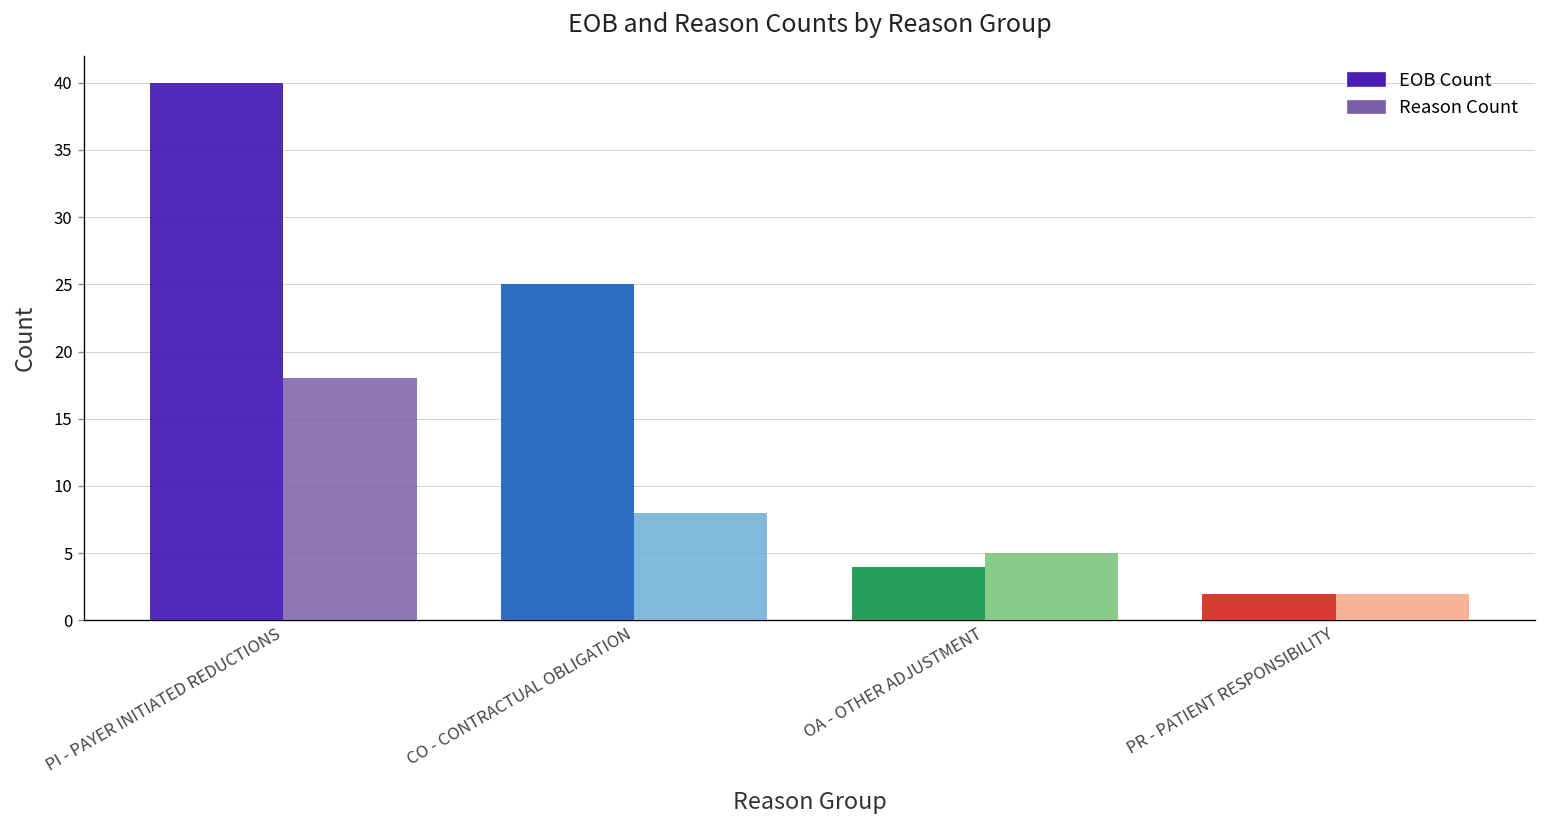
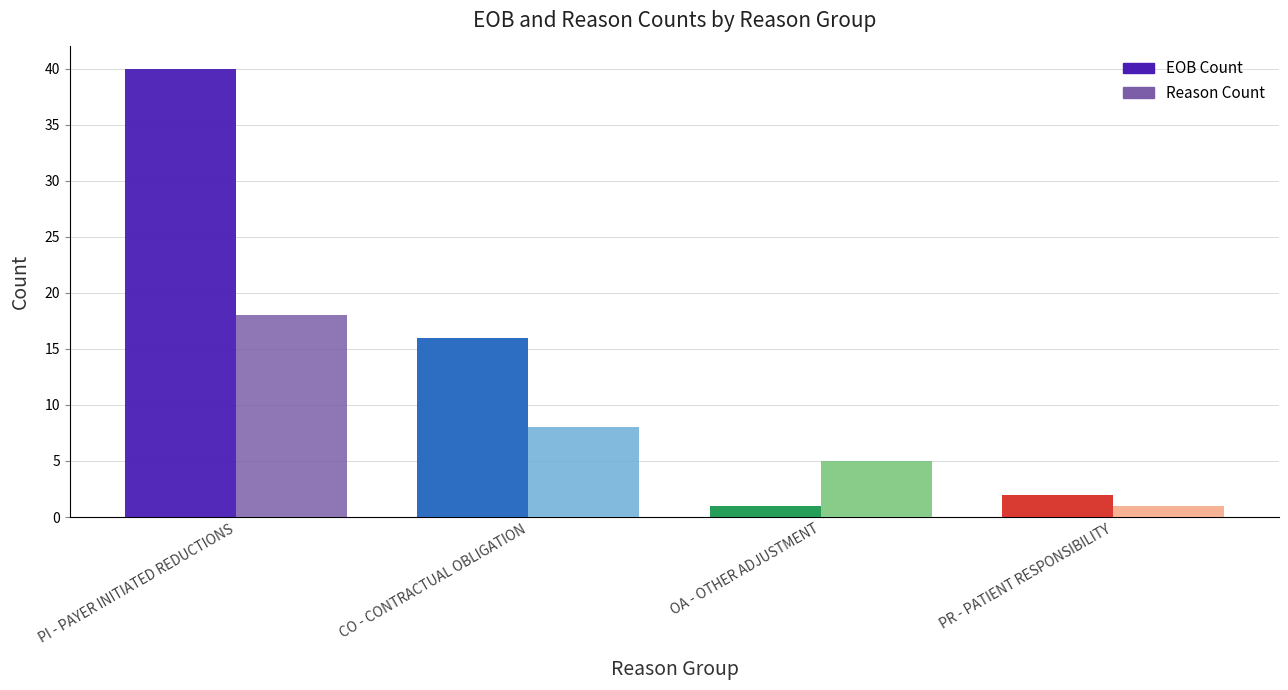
EOB Count, CO - CONTRACTUAL OBLIGATION: 25 -> 16
EOB Count, OA - OTHER ADJUSTMENT: 4 -> 1
Reason Count, PR - PATIENT RESPONSIBILITY: 2 -> 1
